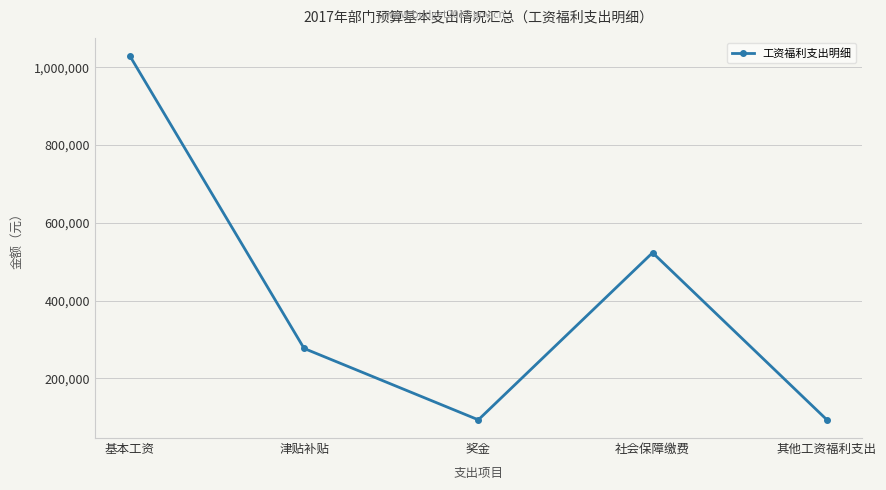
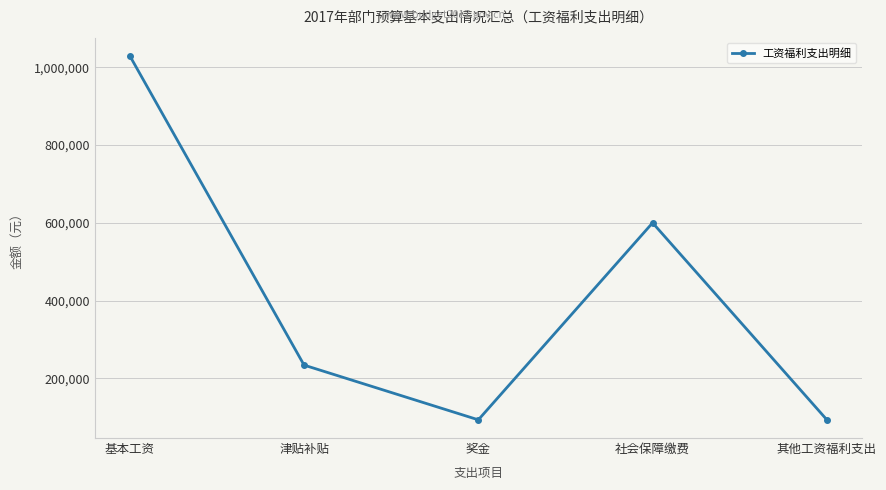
津贴补贴: 280,000 -> 230,000
社会保障缴费: 520,000 -> 600,000
